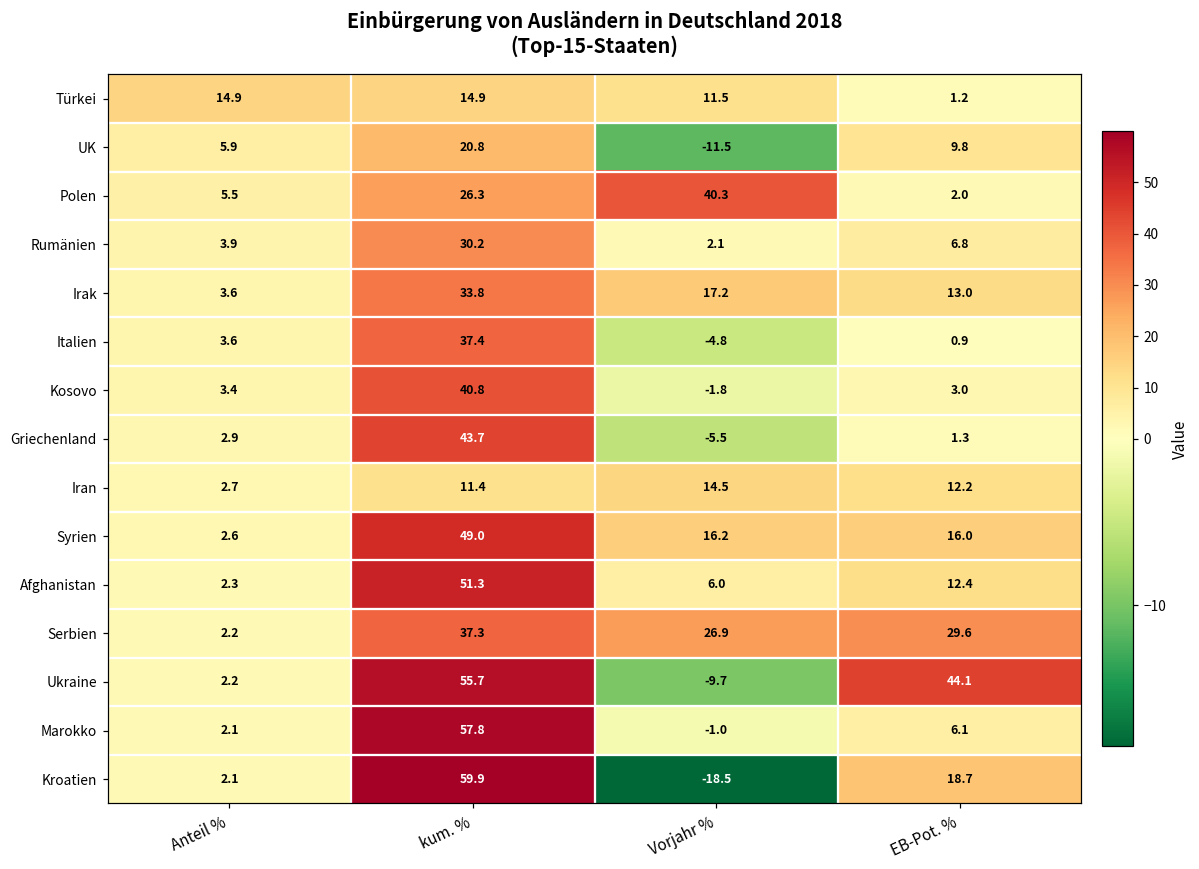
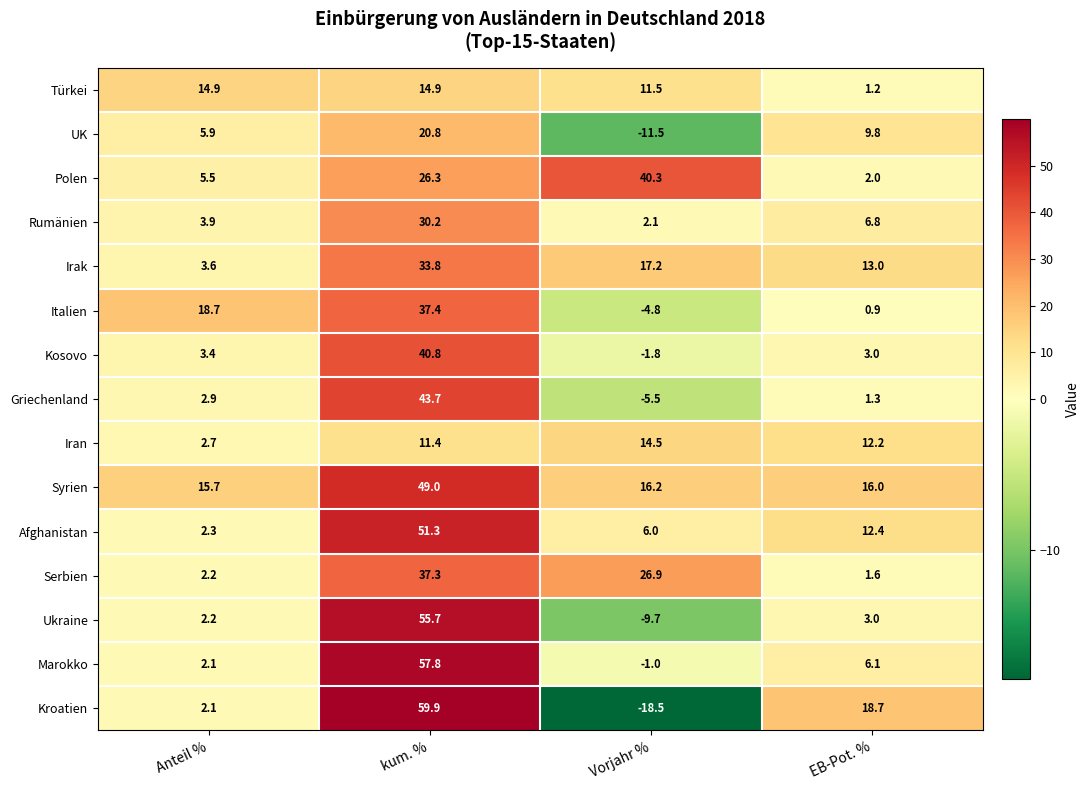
Italien, Anteil %: 3.6 -> 18.7
Syrien, Anteil %: 2.6 -> 15.7
Serbien, EB-Pot. %: 29.6 -> 1.6
Ukraine, EB-Pot. %: 44.1 -> 3.0
